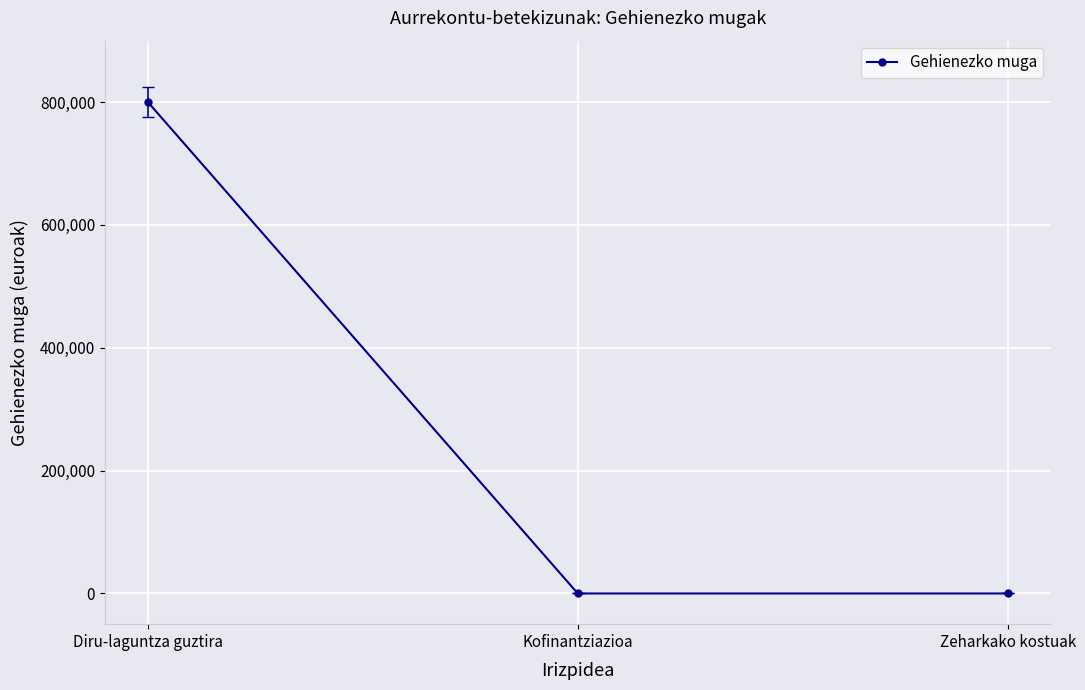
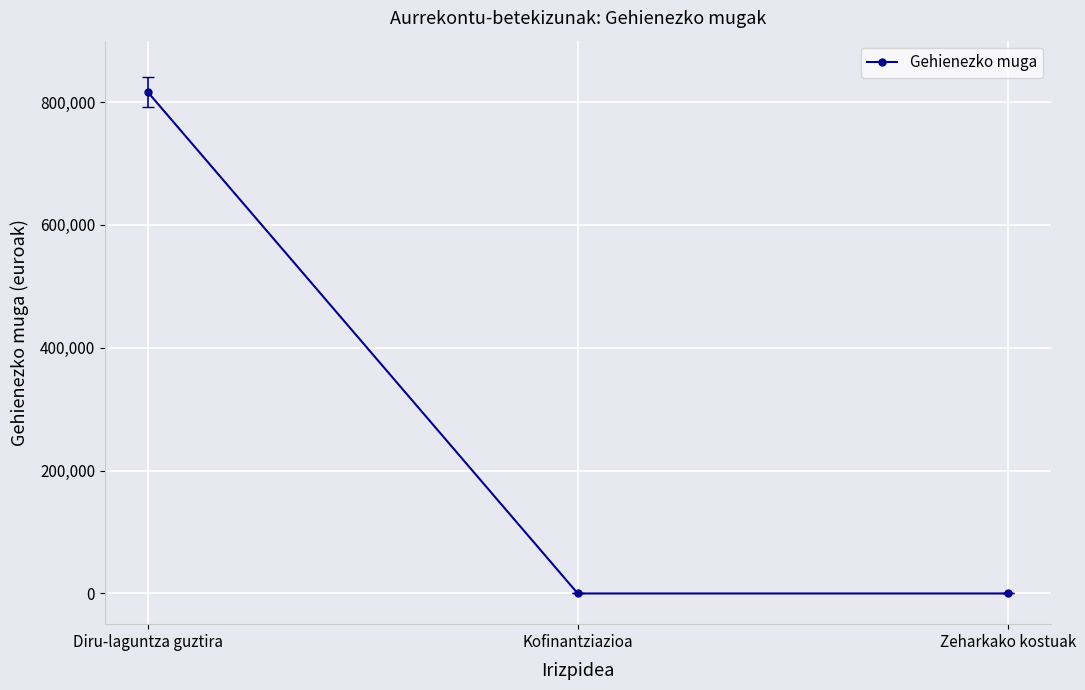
Gehienezko muga, Diru-laguntza guztira: 800,000 -> 820,000
